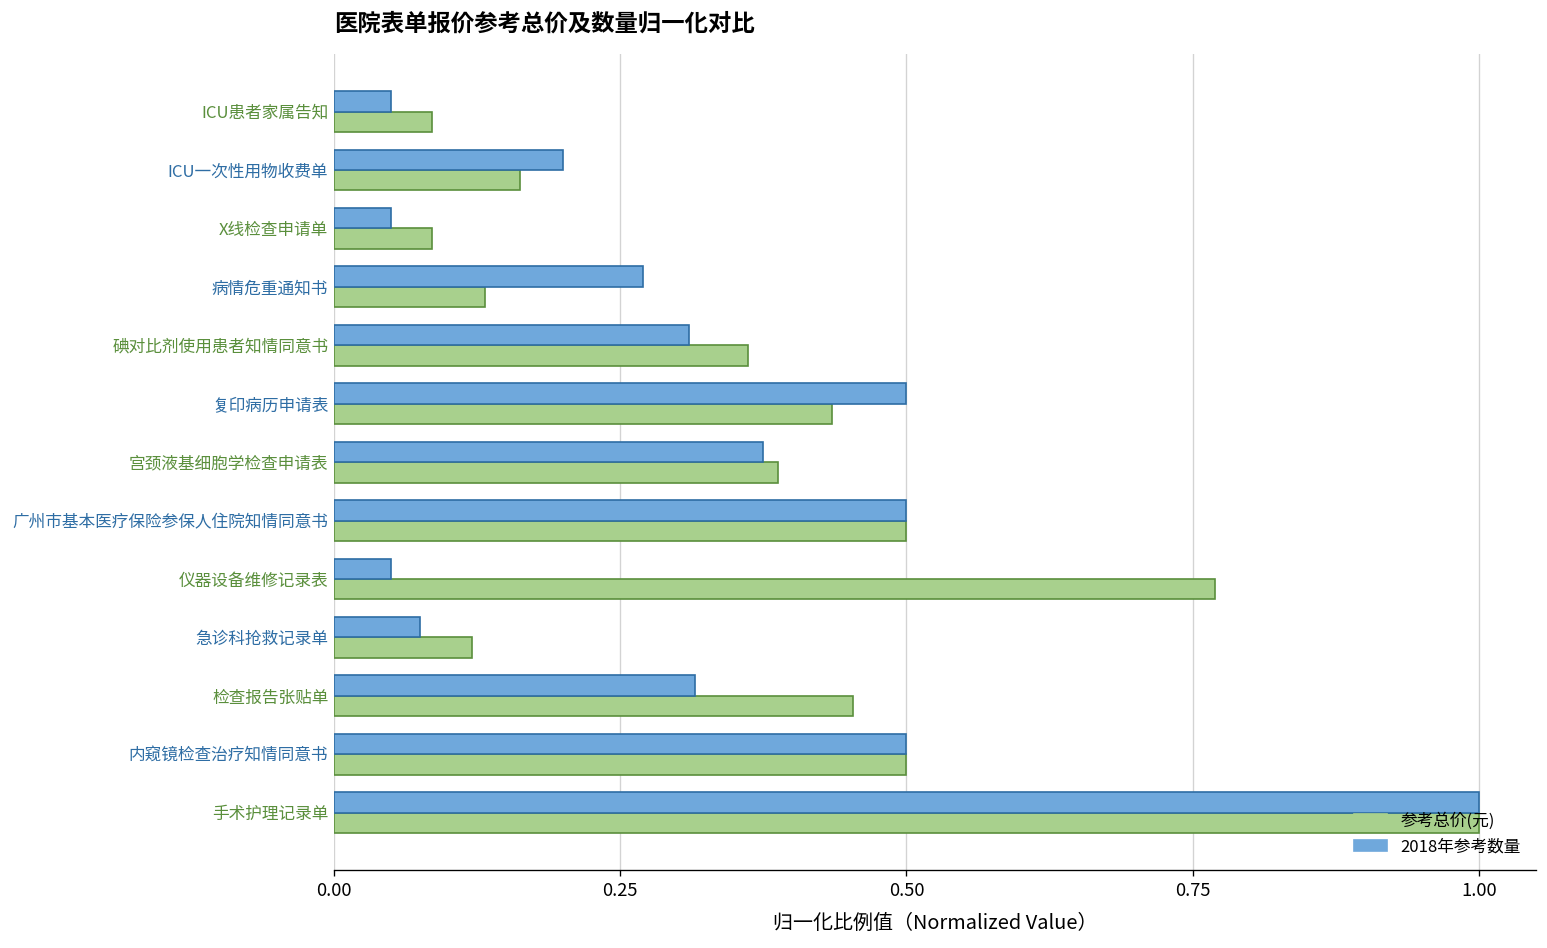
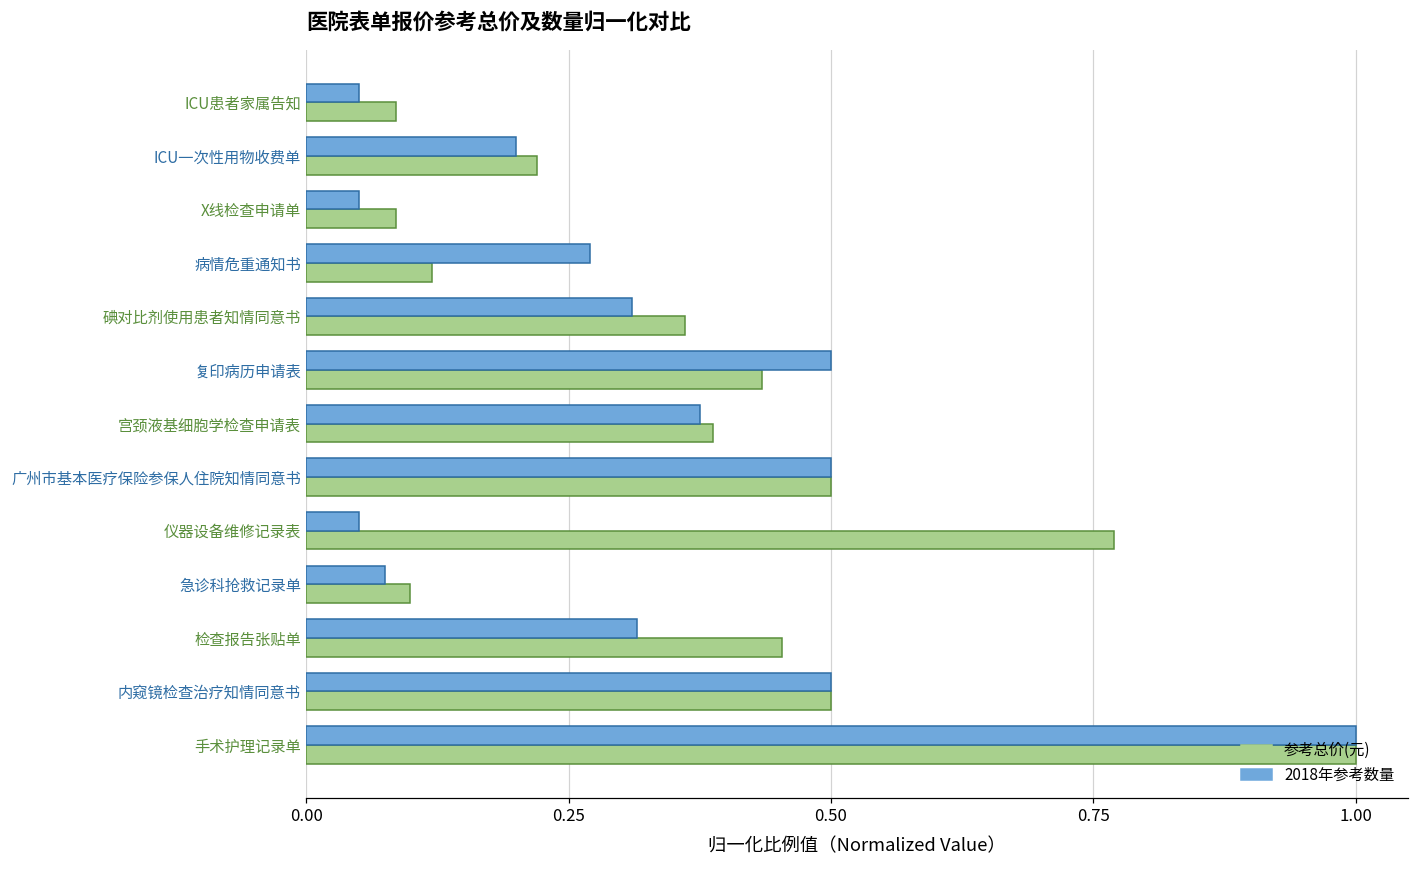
参考总价(元), ICU一次性用物收费单: 0.16 -> 0.22
参考总价(元), 病情危重通知书: 0.13 -> 0.12
参考总价(元), 急诊科抢救记录单: 0.12 -> 0.10
